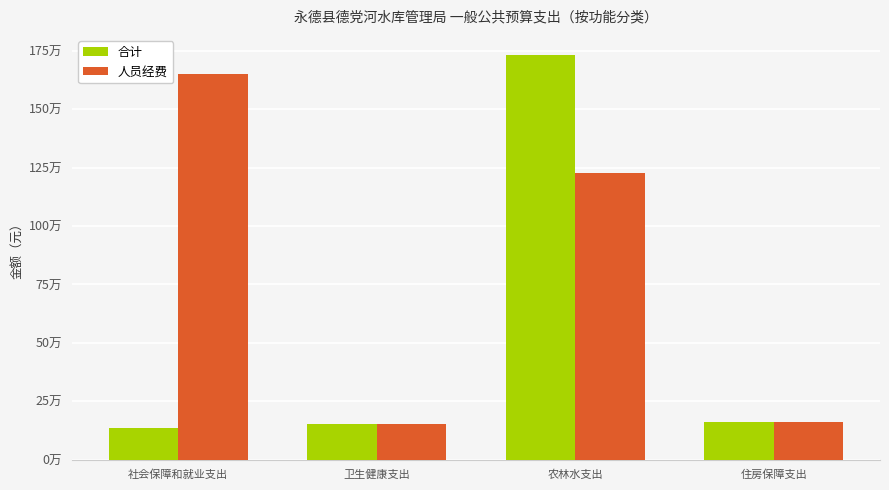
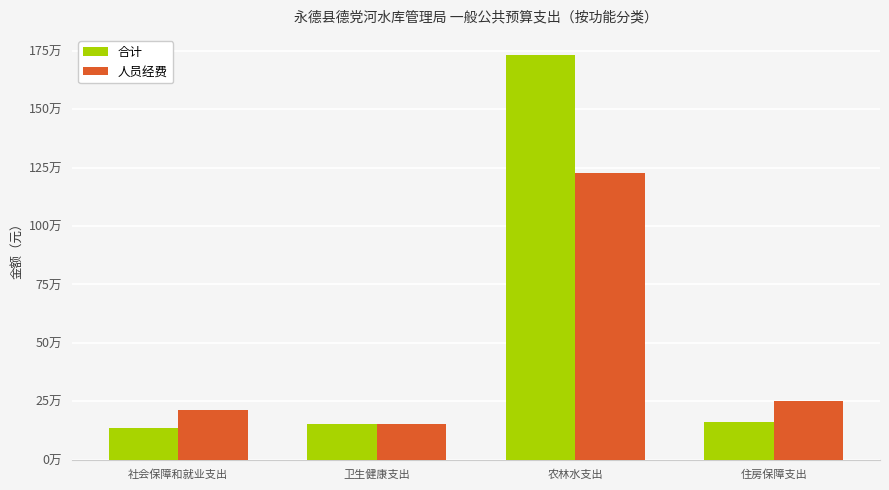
人员经费, 社会保障和就业支出: 165万 -> 21万
人员经费, 住房保障支出: 16万 -> 25万
